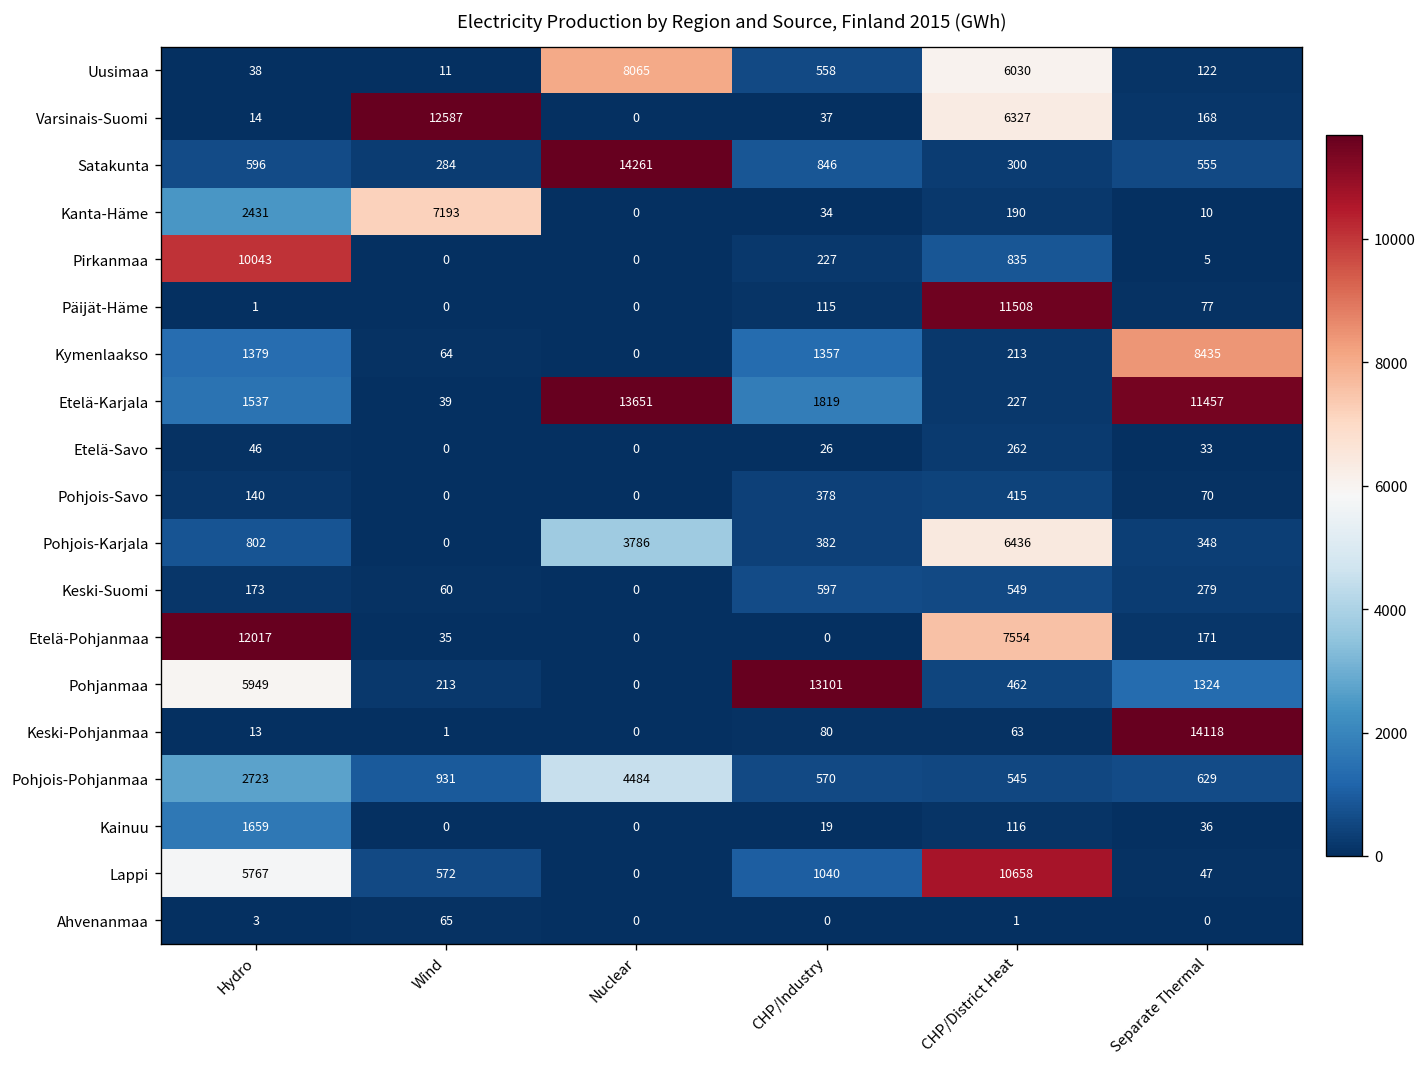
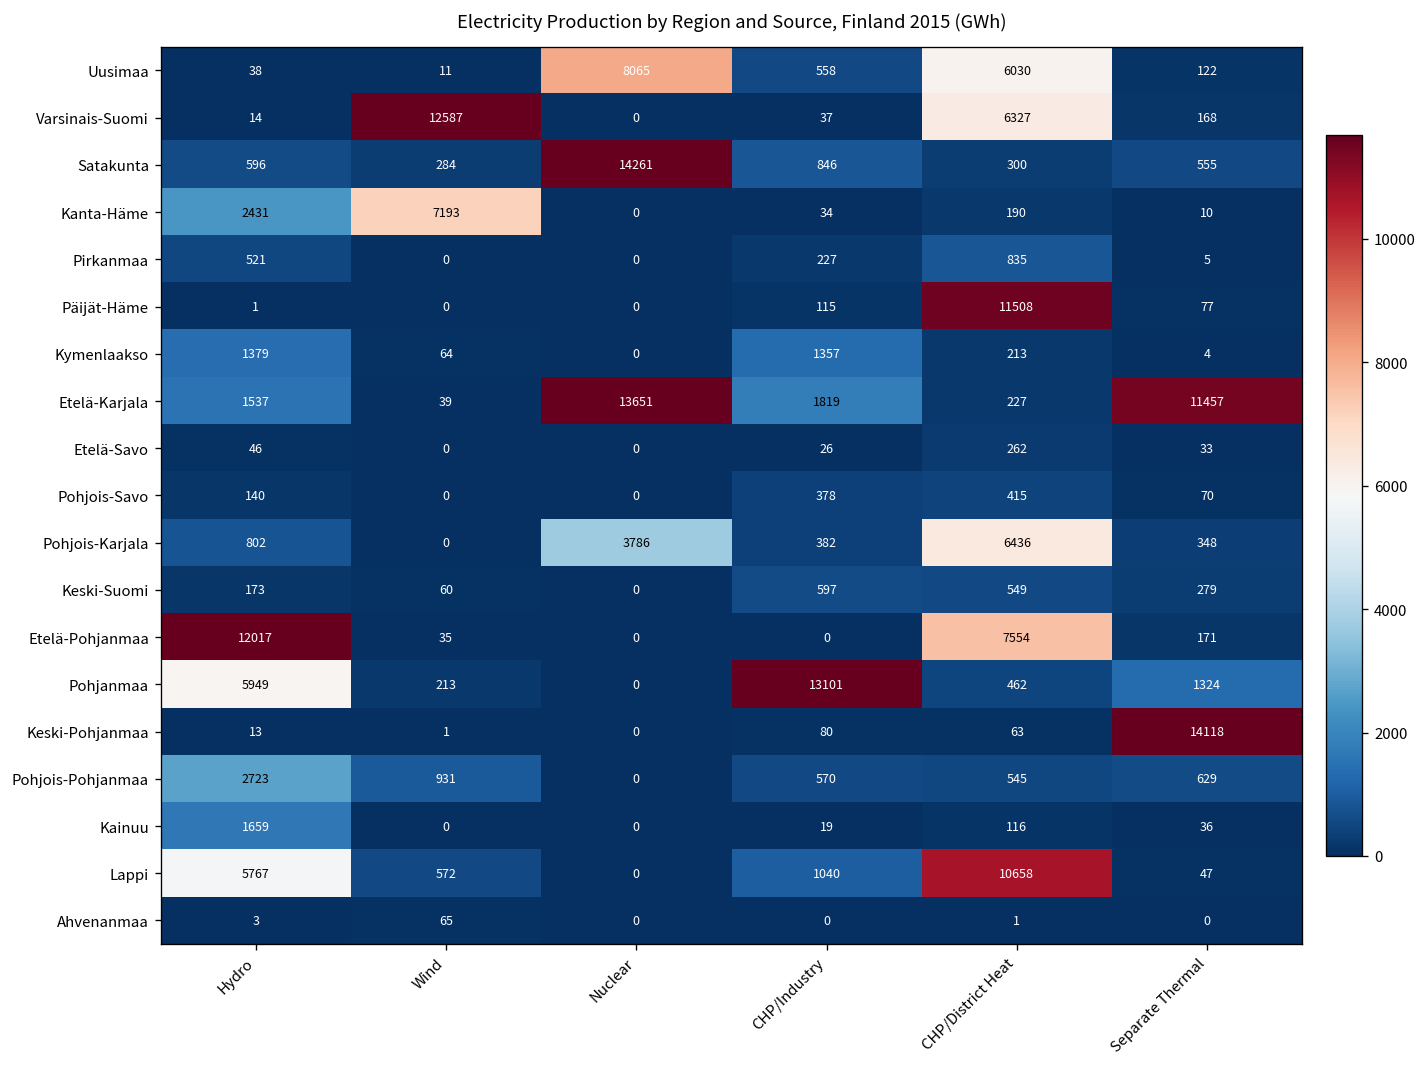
Pirkanmaa, Hydro: 10043 -> 521
Kymenlaakso, Separate Thermal: 8435 -> 4
Pohjois-Pohjanmaa, Nuclear: 4484 -> 0
